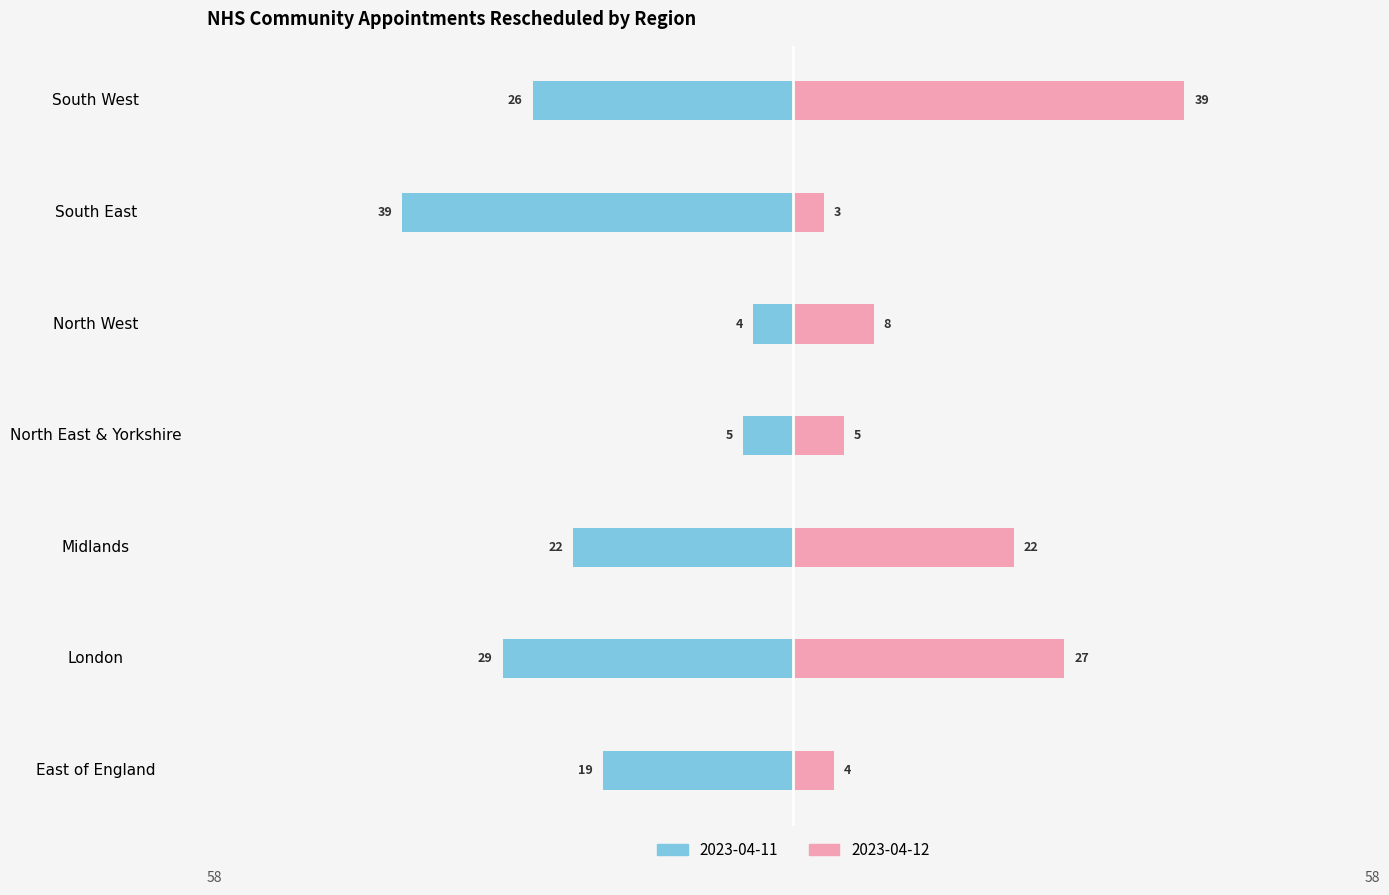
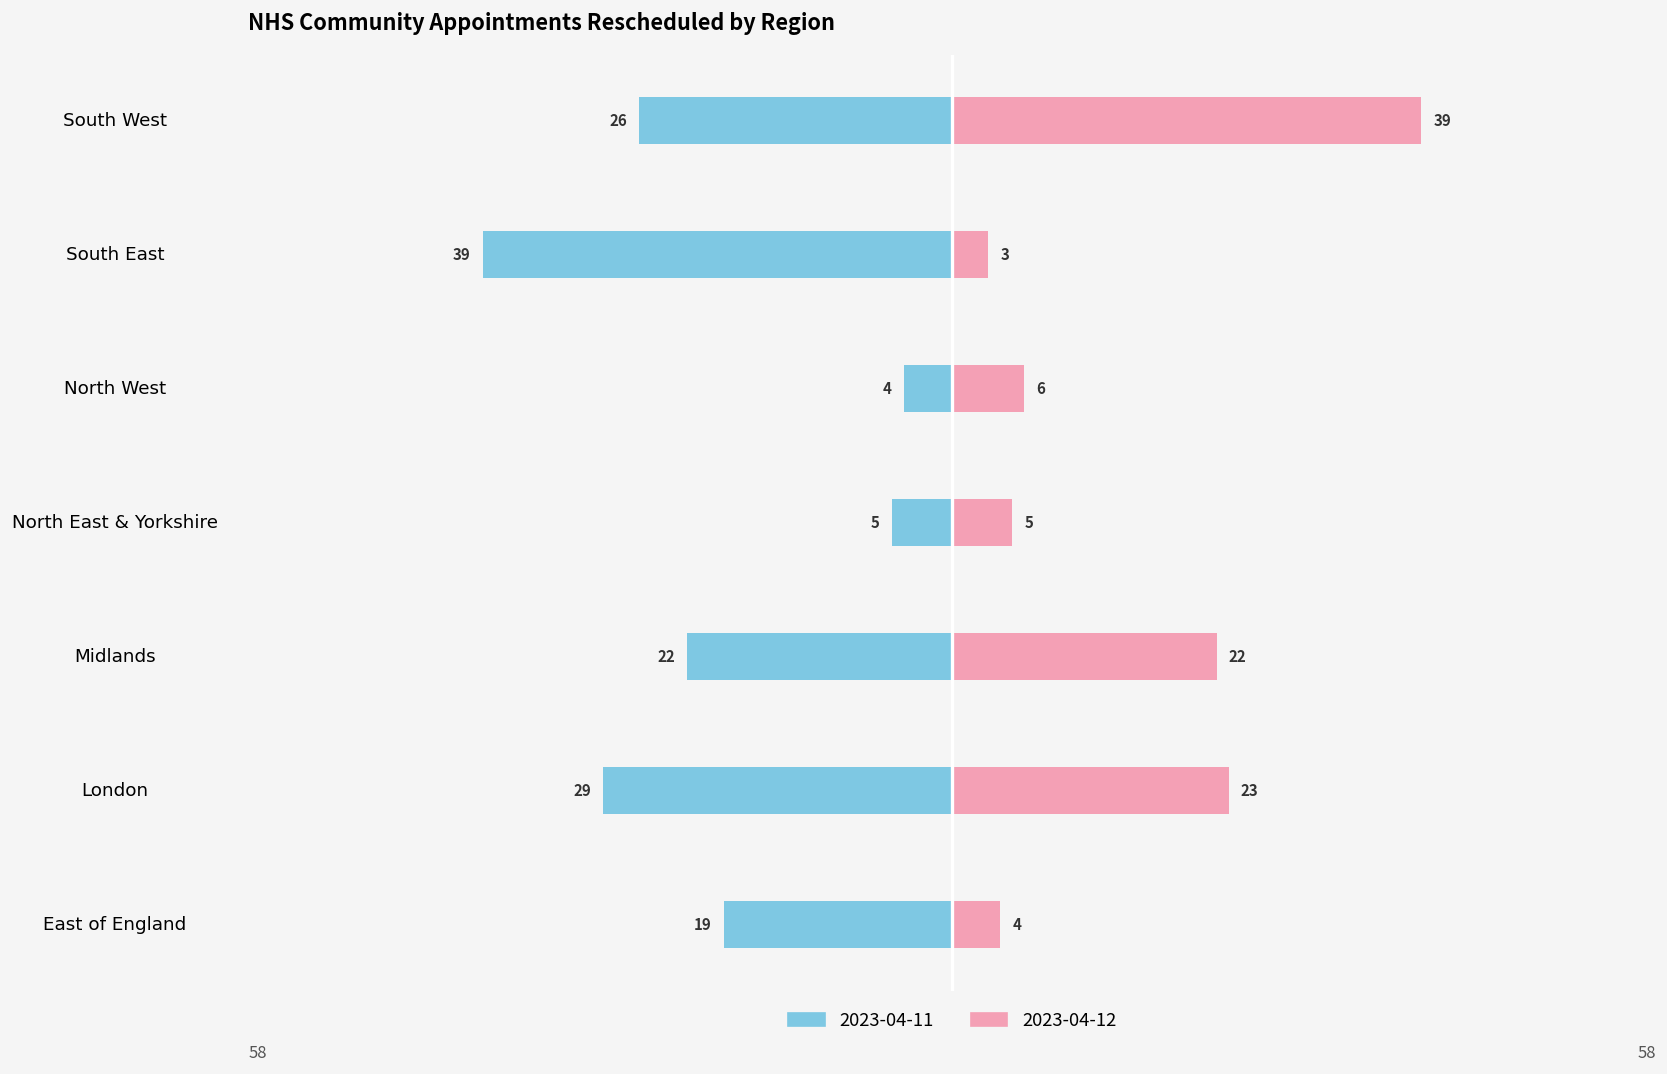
2023-04-12, North West: 8 -> 6
2023-04-12, London: 27 -> 23
